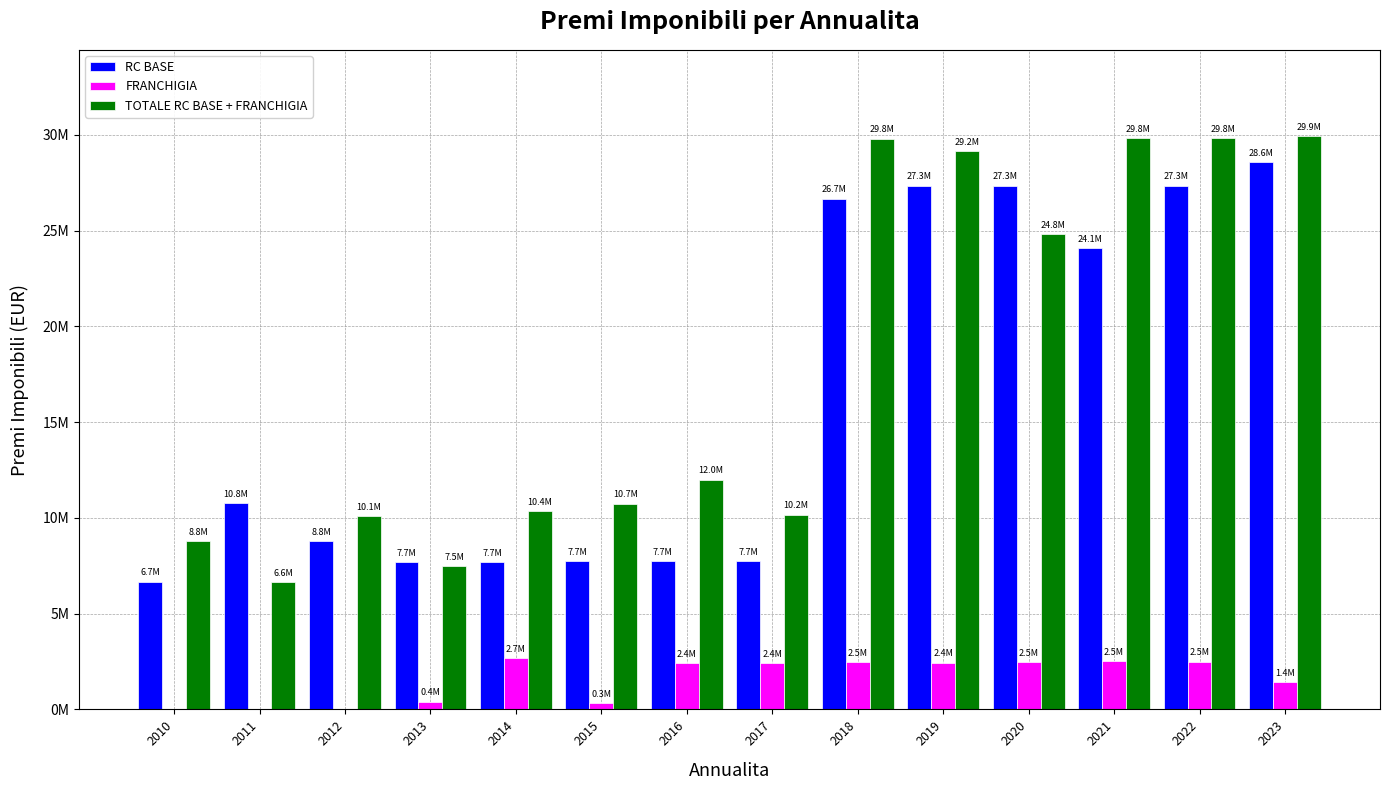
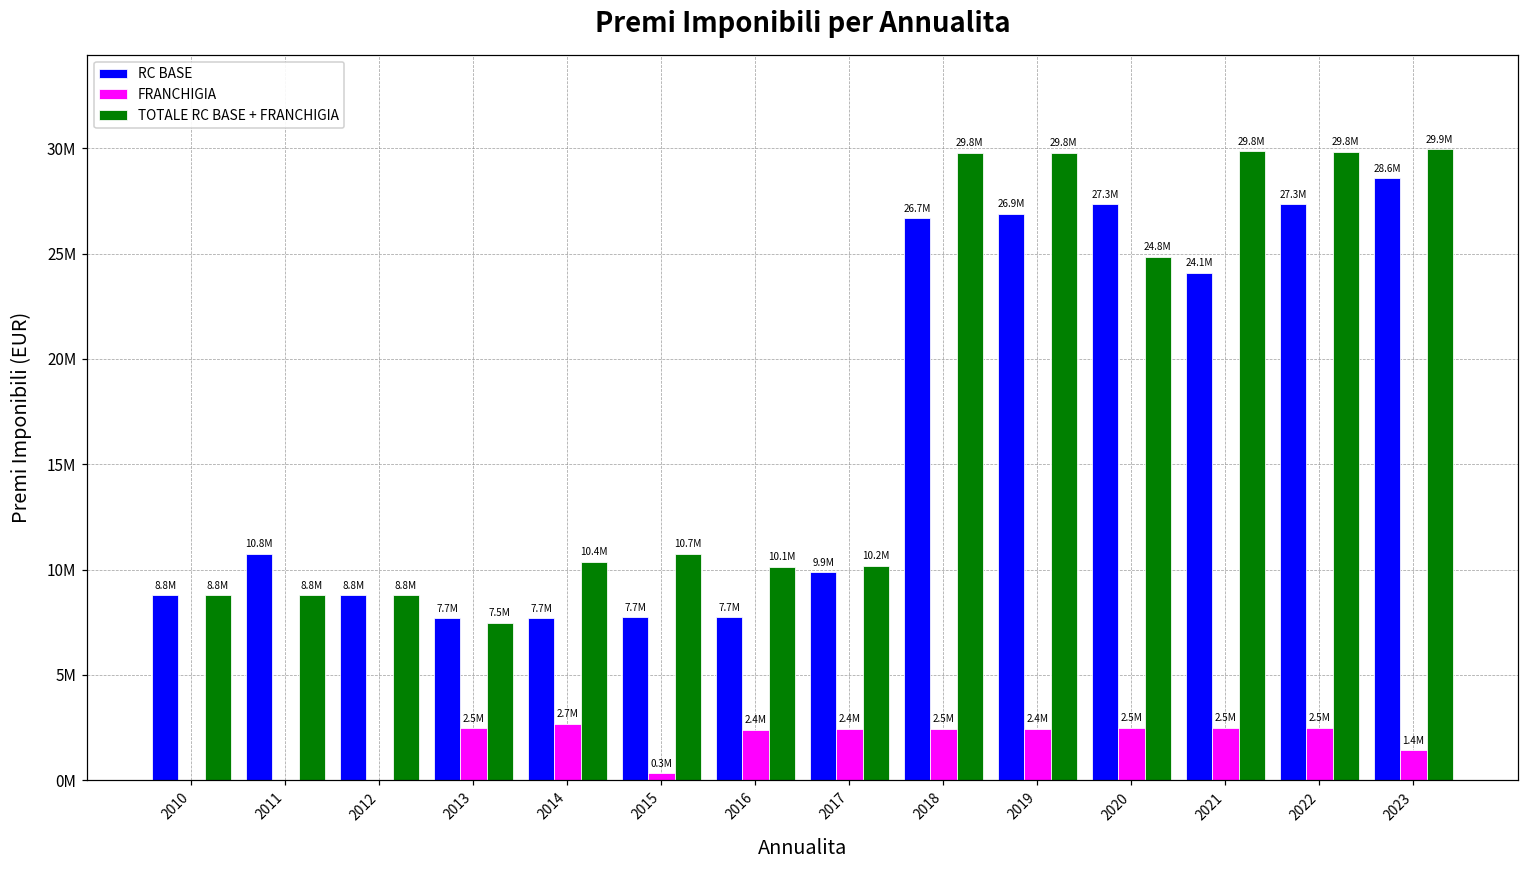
RC BASE, 2010: 6.7M -> 8.8M
TOTALE RC BASE + FRANCHIGIA, 2011: 6.6M -> 8.8M
TOTALE RC BASE + FRANCHIGIA, 2012: 10.1M -> 8.8M
FRANCHIGIA, 2013: 0.4M -> 2.5M
TOTALE RC BASE + FRANCHIGIA, 2016: 12.0M -> 10.1M
RC BASE, 2017: 7.7M -> 9.9M
RC BASE, 2019: 27.3M -> 26.9M
TOTALE RC BASE + FRANCHIGIA, 2019: 29.2M -> 29.8M
